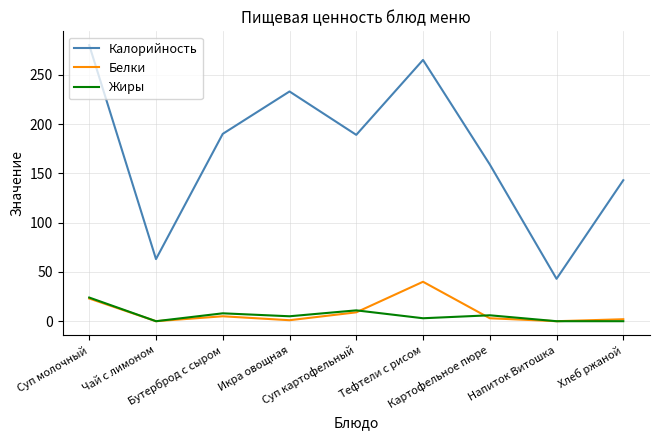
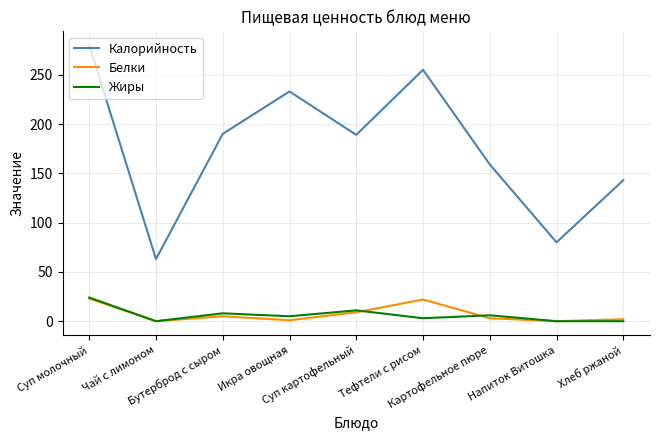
Калорийность, Тефтели с рисом: 270 -> 260
Белки, Тефтели с рисом: 40 -> 20
Калорийность, Напиток Витошка: 40 -> 80
